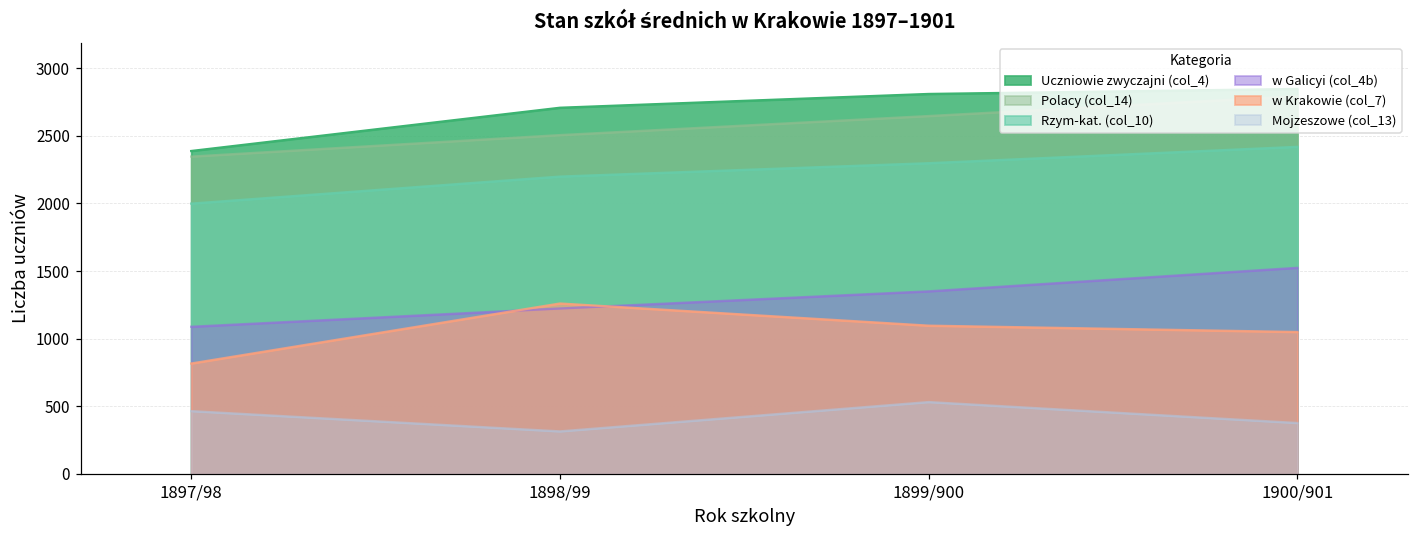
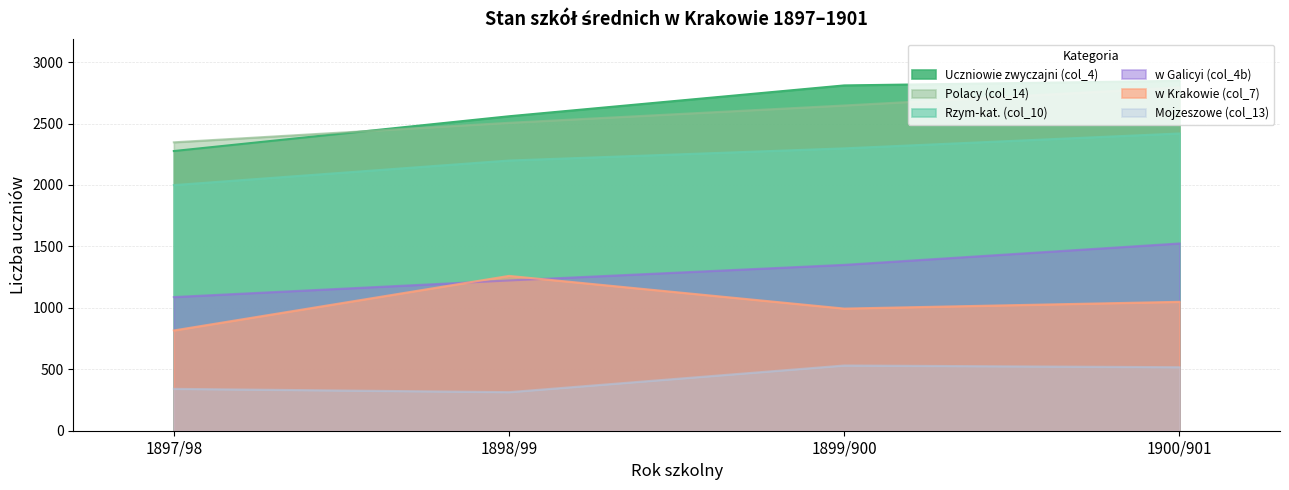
Uczniowie zwyczajni (col_4), 1897/98: 2390 -> 2280
Mojzeszowe (col_13), 1897/98: 460 -> 340
Uczniowie zwyczajni (col_4), 1898/99: 2710 -> 2560
w Krakowie (col_7), 1899/900: 1100 -> 990
Mojzeszowe (col_13), 1900/901: 380 -> 520
